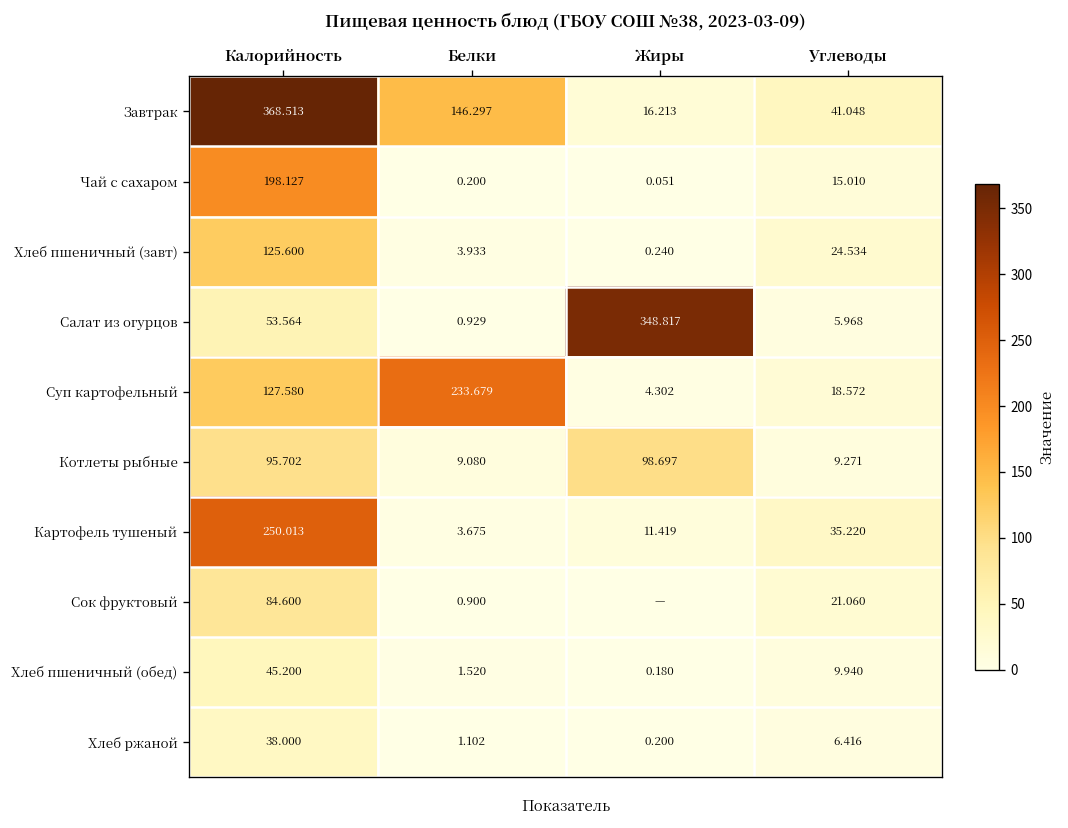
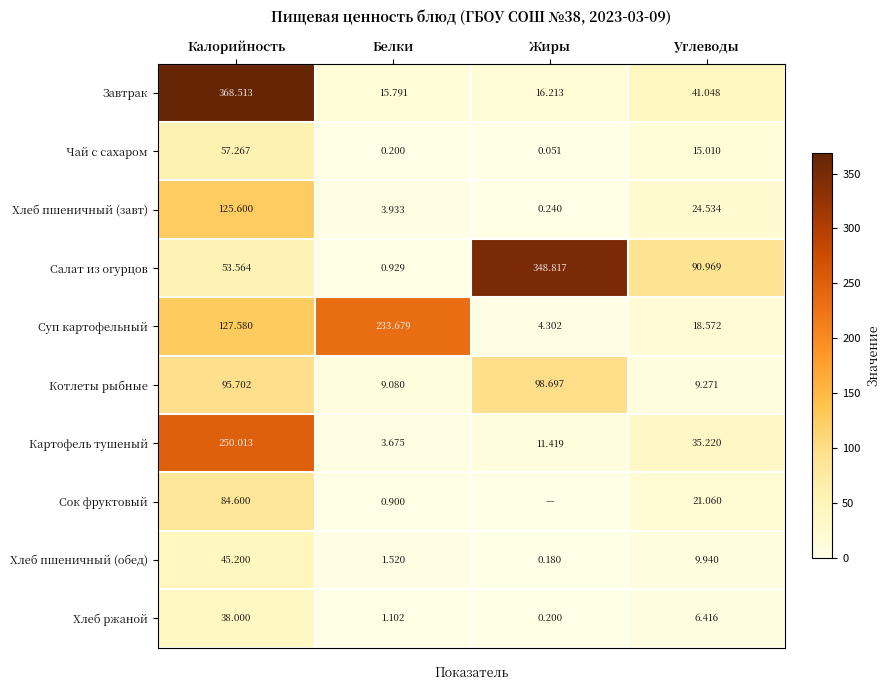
Завтрак, Белки: 146.297 -> 15.791
Чай с сахаром, Калорийность: 198.127 -> 57.267
Салат из огурцов, Углеводы: 5.968 -> 90.969
